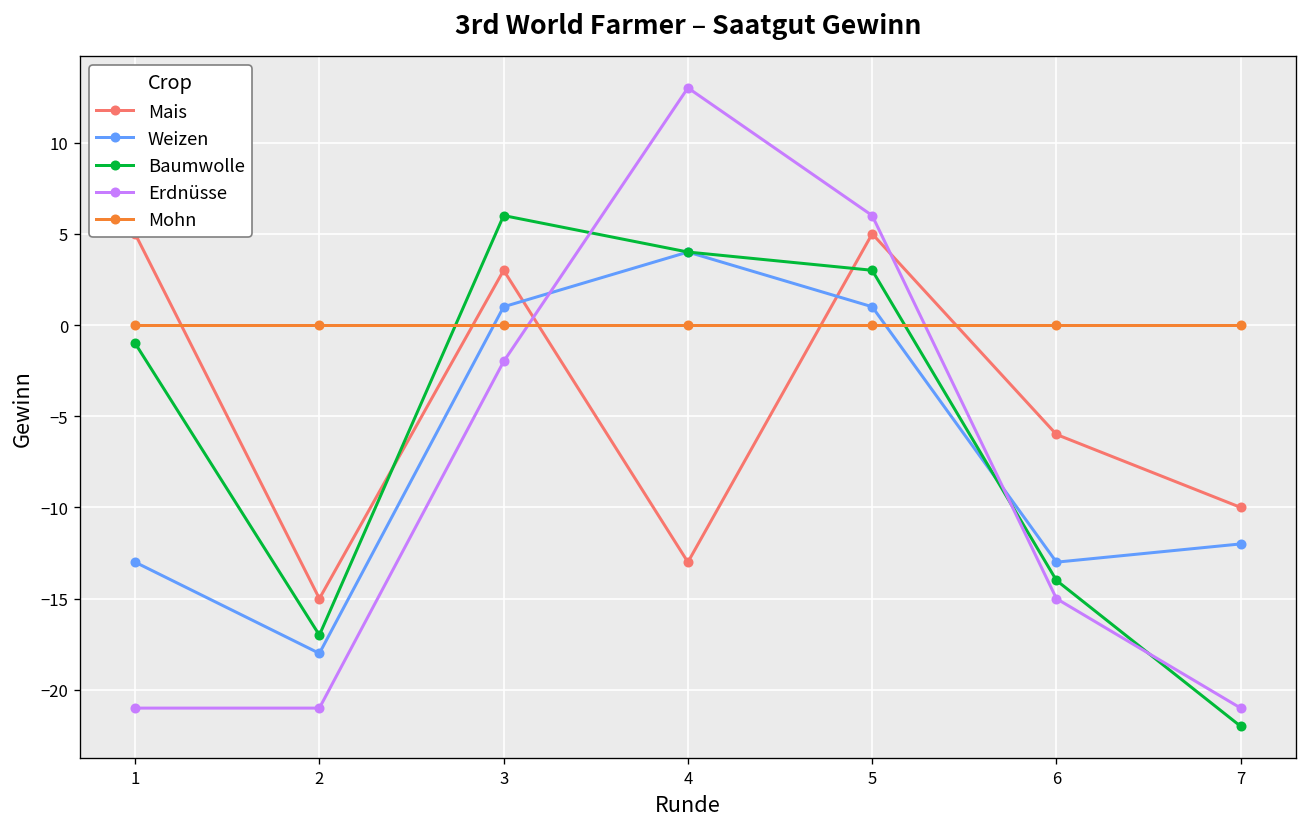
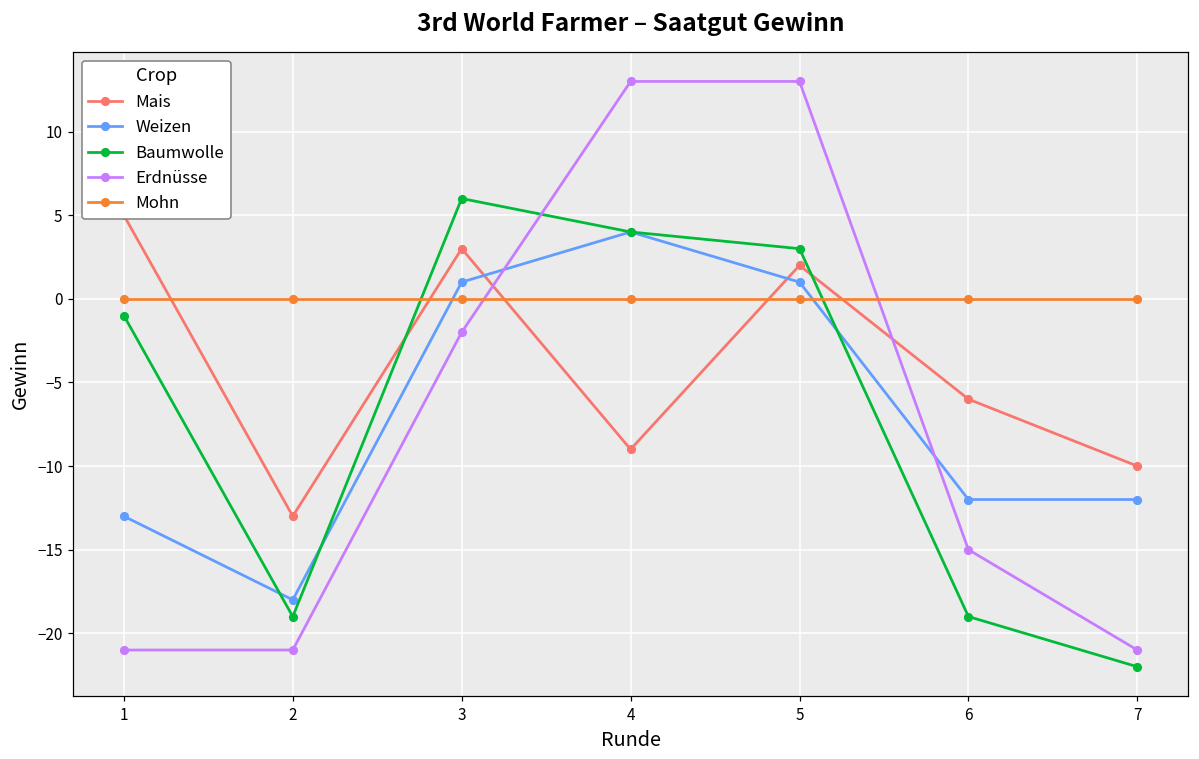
Mais, 2: -15 -> -13
Baumwolle, 2: -17 -> -19
Mais, 4: -13 -> -9
Mais, 5: 5 -> 2
Erdnüsse, 5: 6 -> 13
Weizen, 6: -13 -> -12
Baumwolle, 6: -14 -> -19
